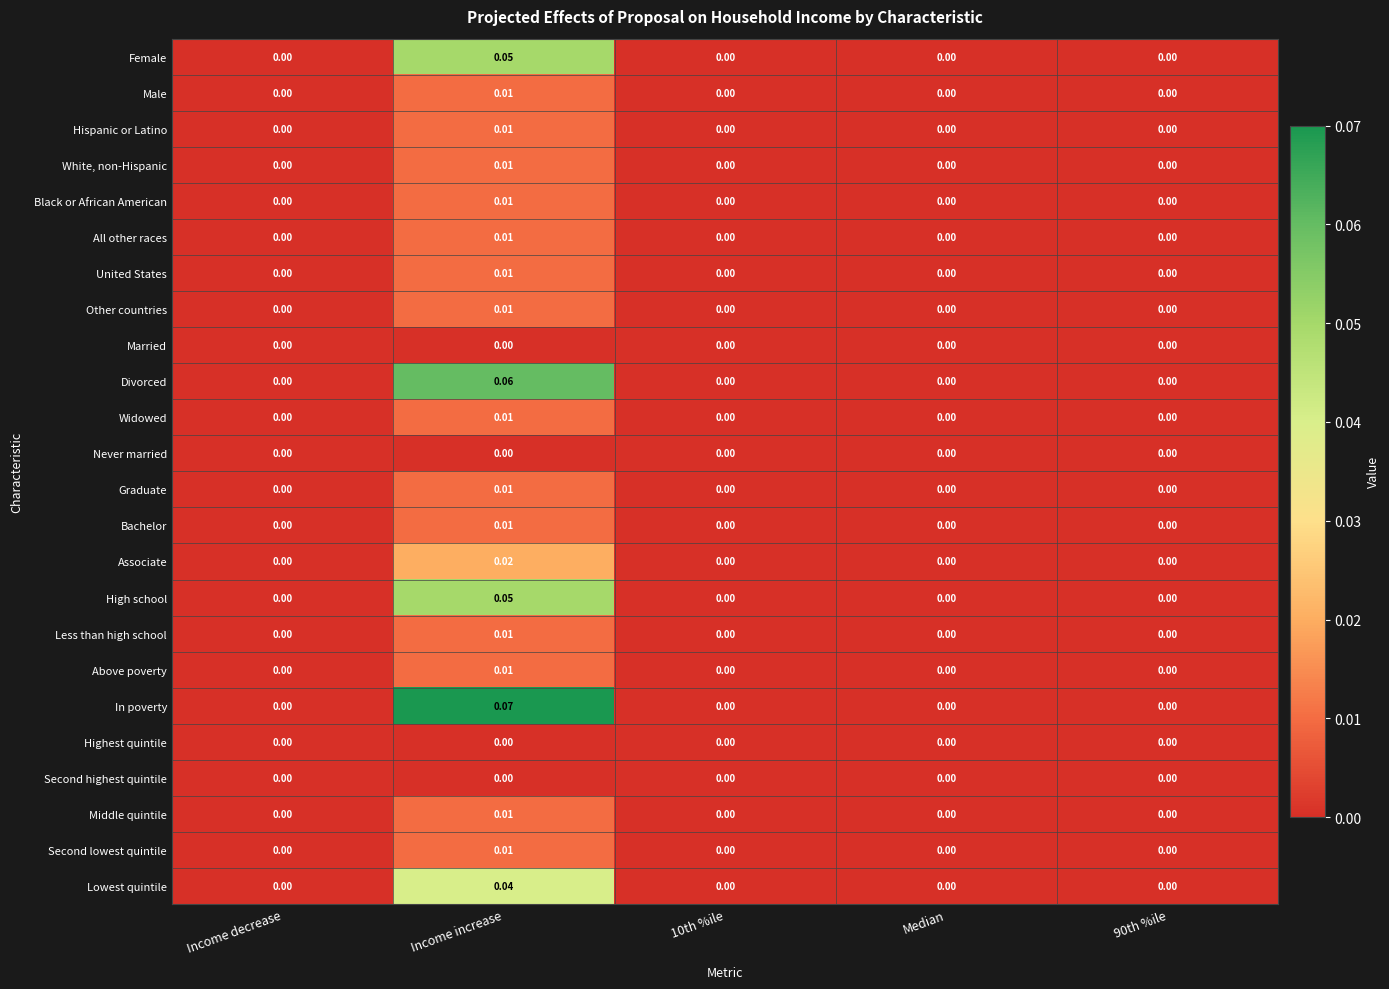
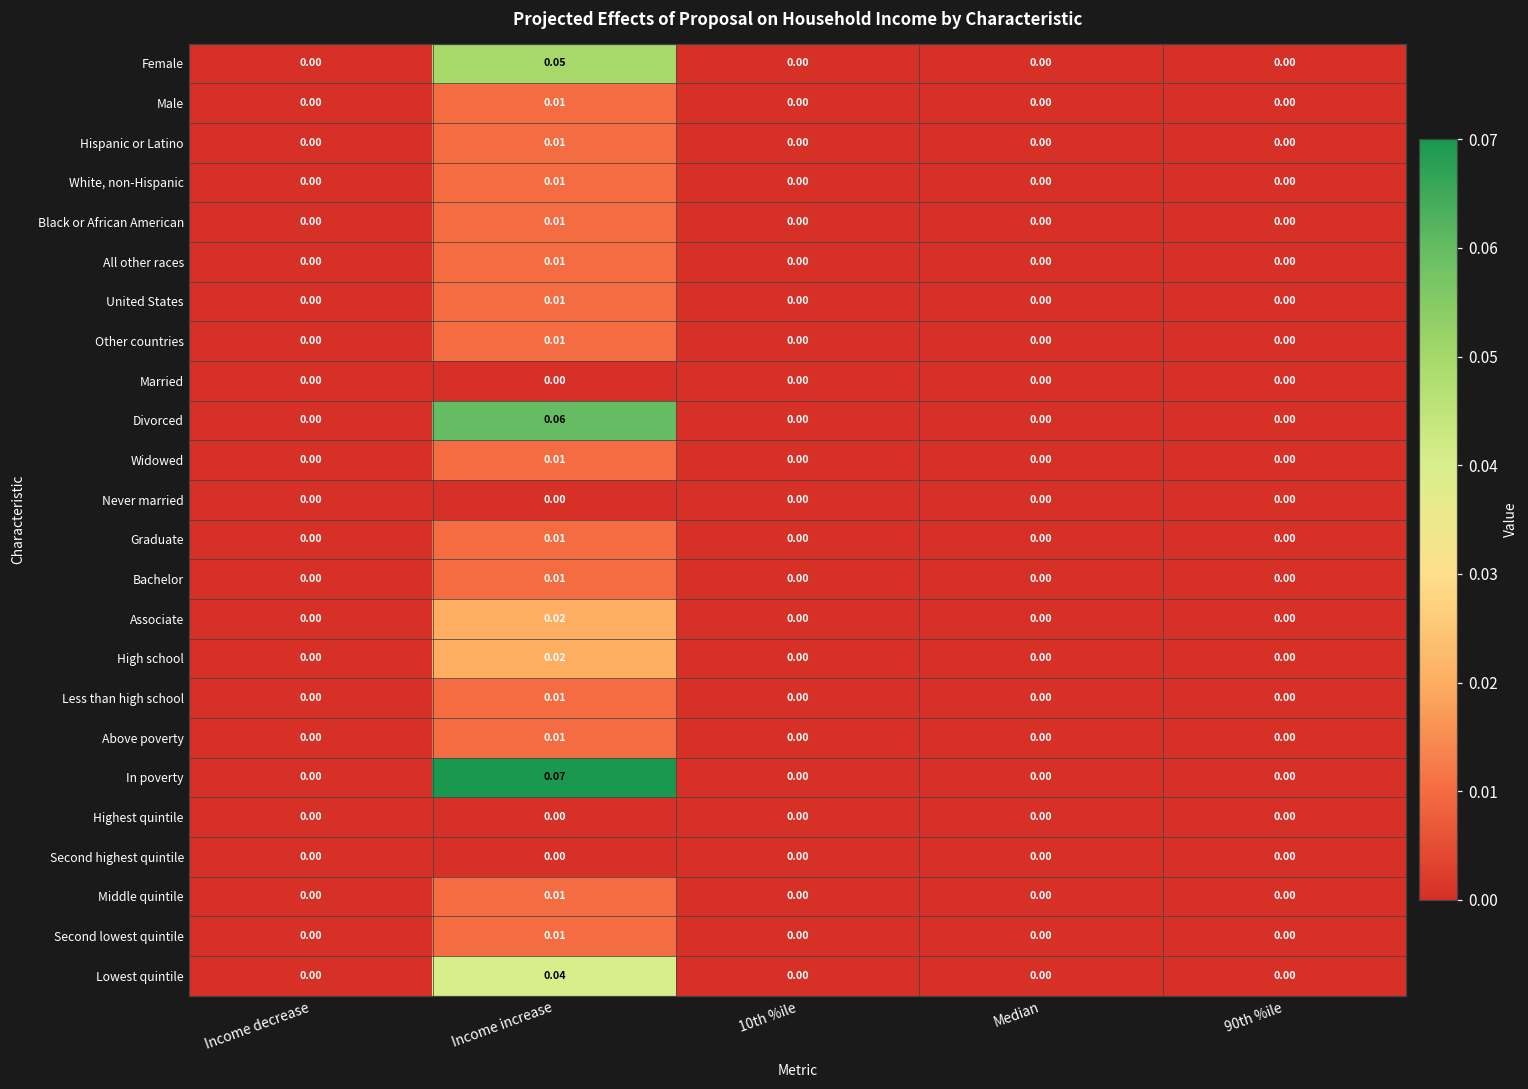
High school, Income increase: 0.05 -> 0.02
